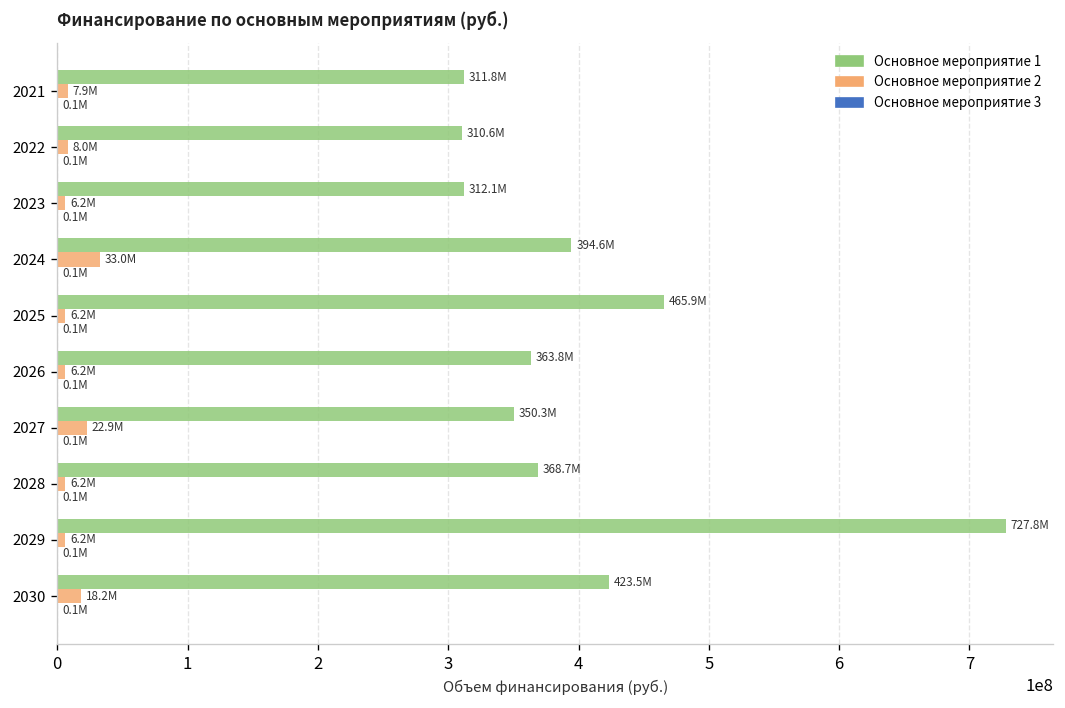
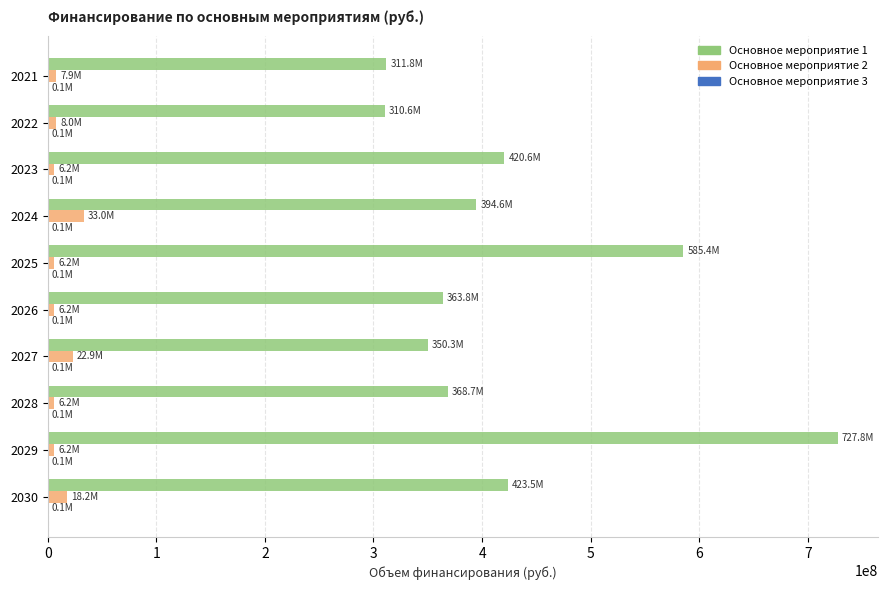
Основное мероприятие 1, 2023: 312.1M -> 420.6M
Основное мероприятие 1, 2025: 465.9M -> 585.4M
